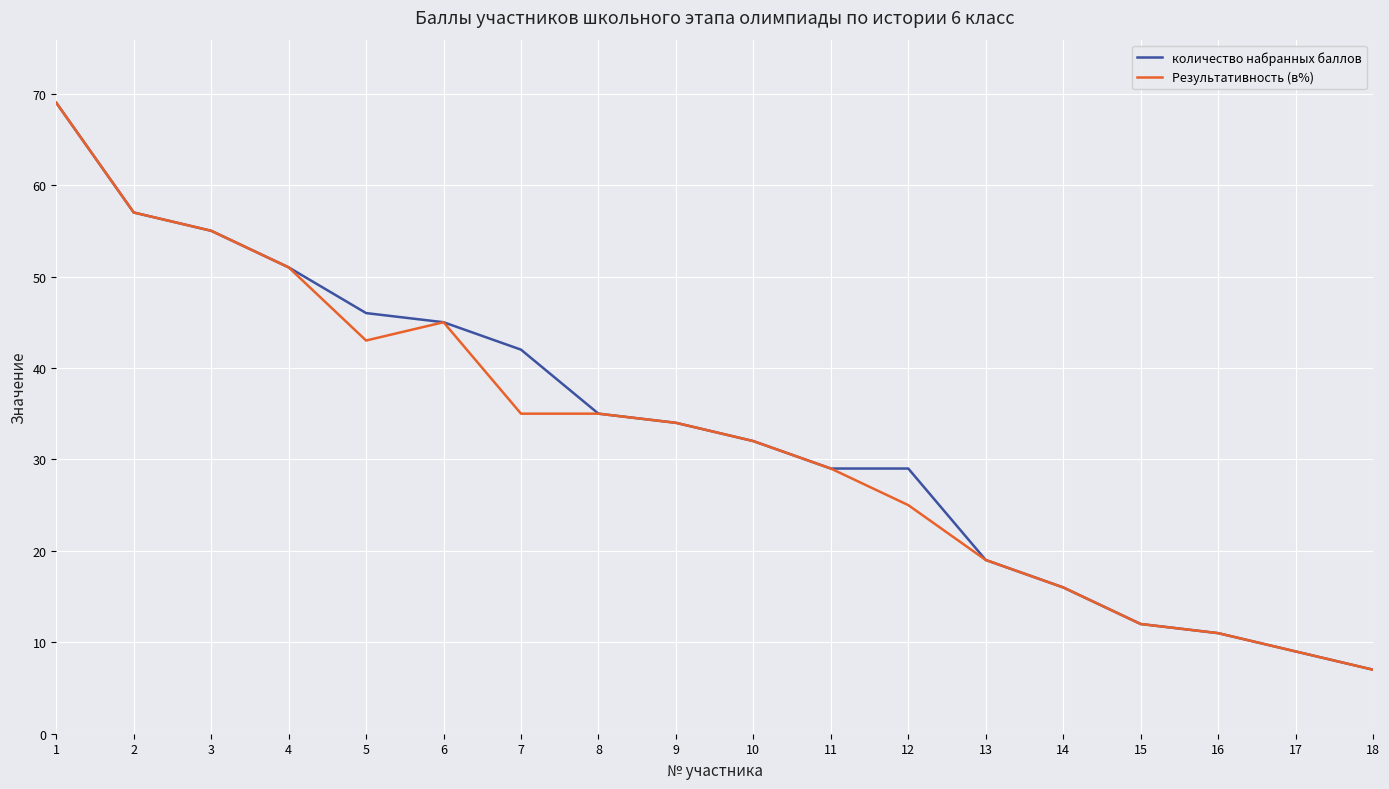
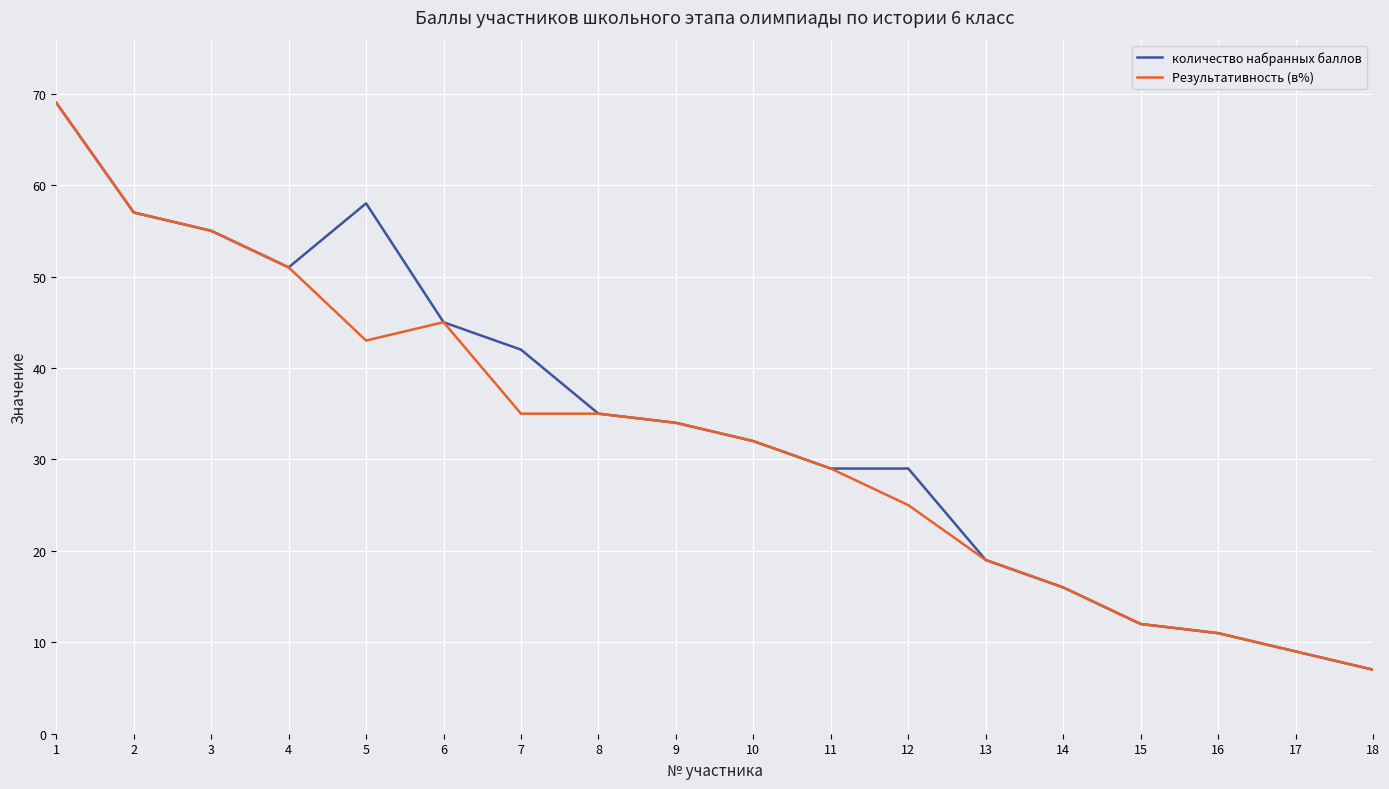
количество набранных баллов, 5: 46 -> 58
